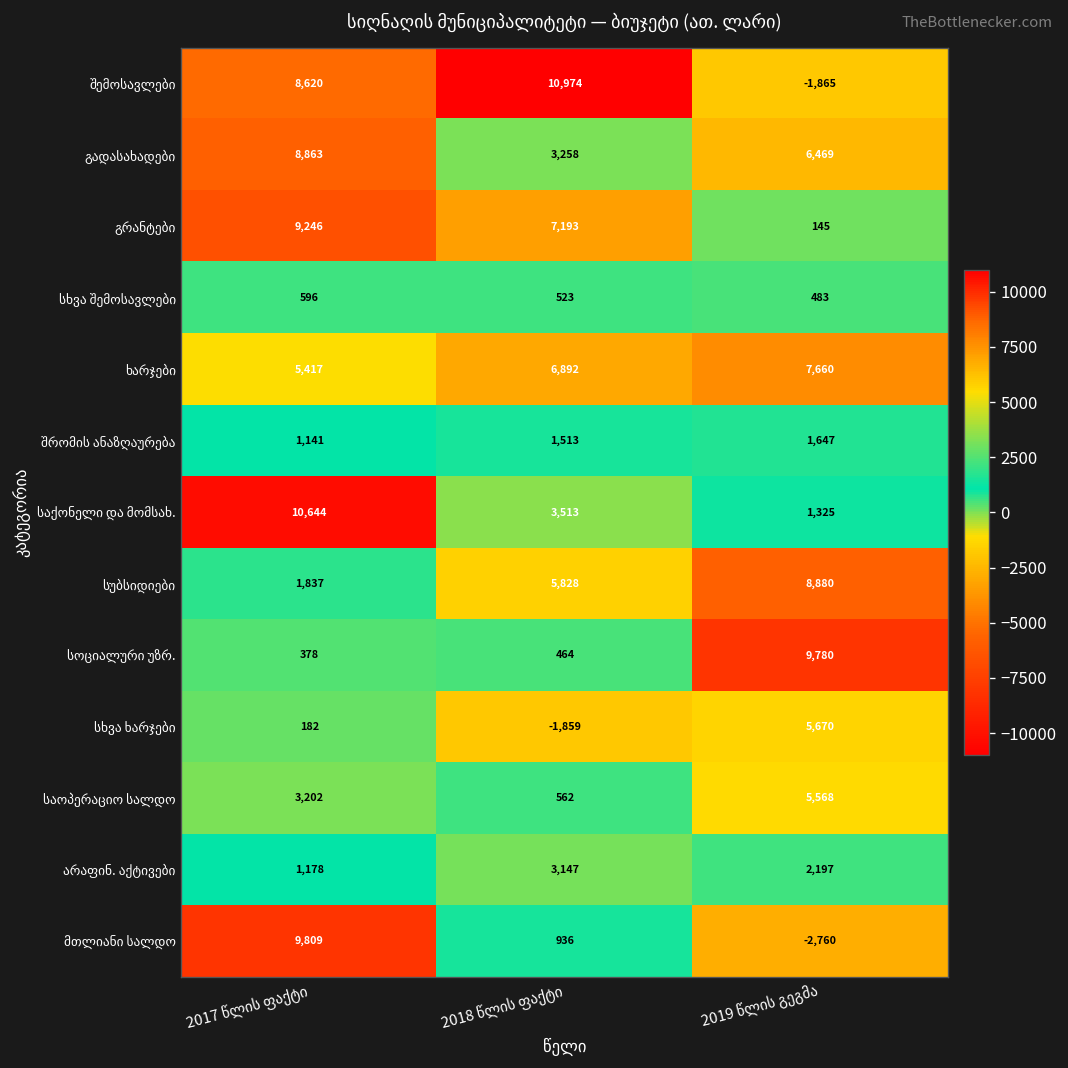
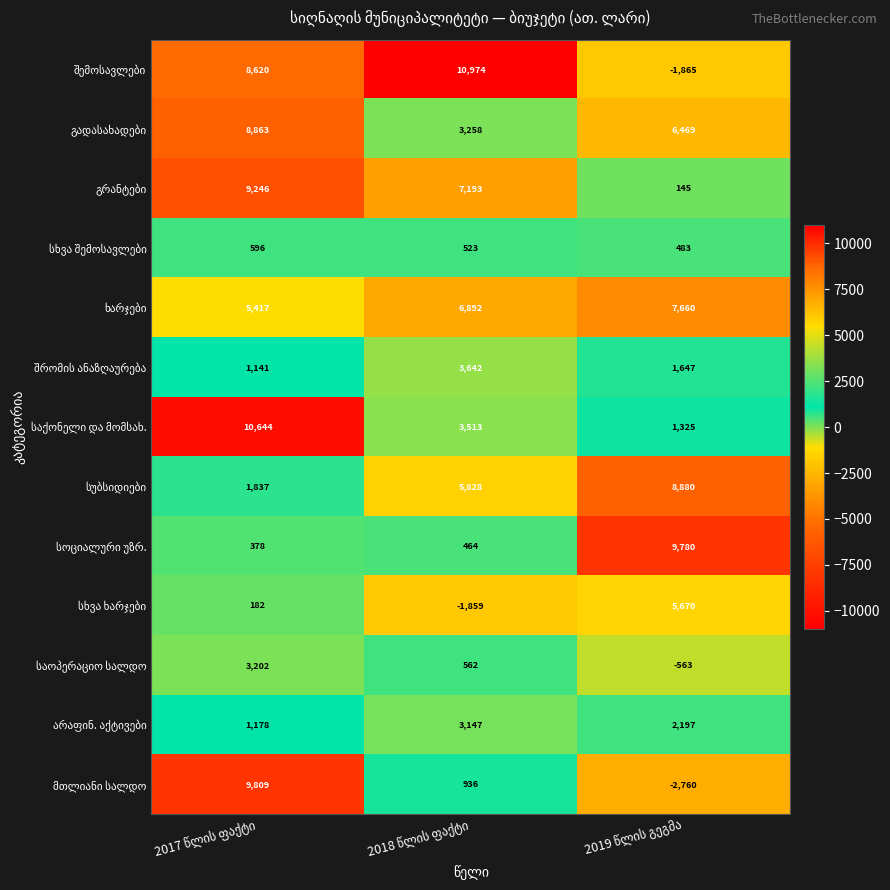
შრომის ანაზღაურება, 2018 წლის ფაქტი: 1,513 -> 3,642
საოპერაციო სალდო, 2019 წლის გეგმა: 5,568 -> -563
